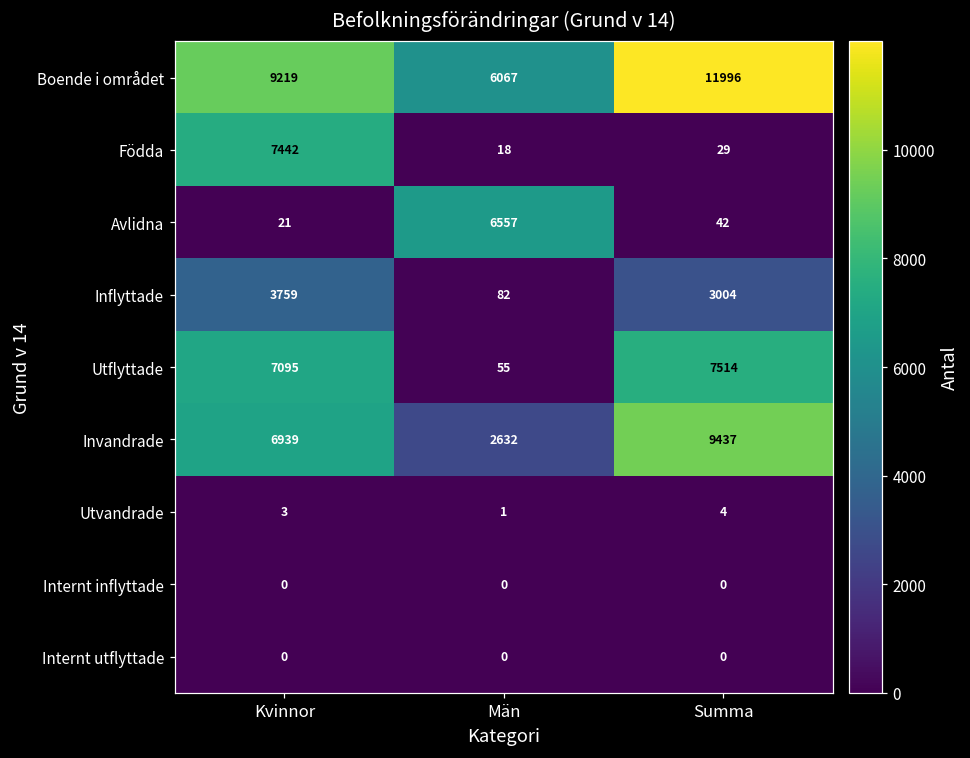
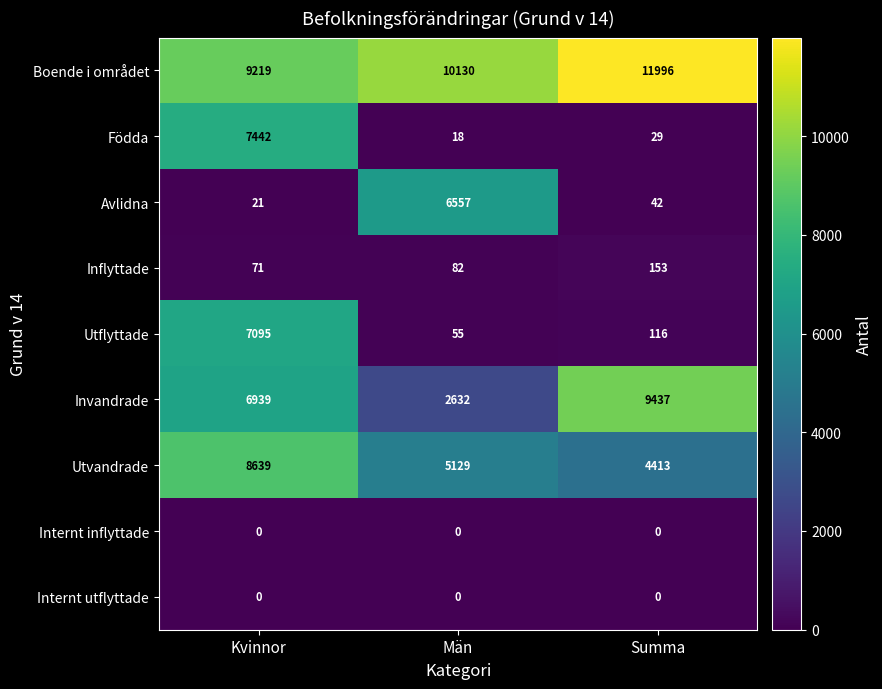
Boende i området, Män: 6067 -> 10130
Inflyttade, Kvinnor: 3759 -> 71
Inflyttade, Summa: 3004 -> 153
Utflyttade, Summa: 7514 -> 116
Utvandrade, Kvinnor: 3 -> 8639
Utvandrade, Män: 1 -> 5129
Utvandrade, Summa: 4 -> 4413
